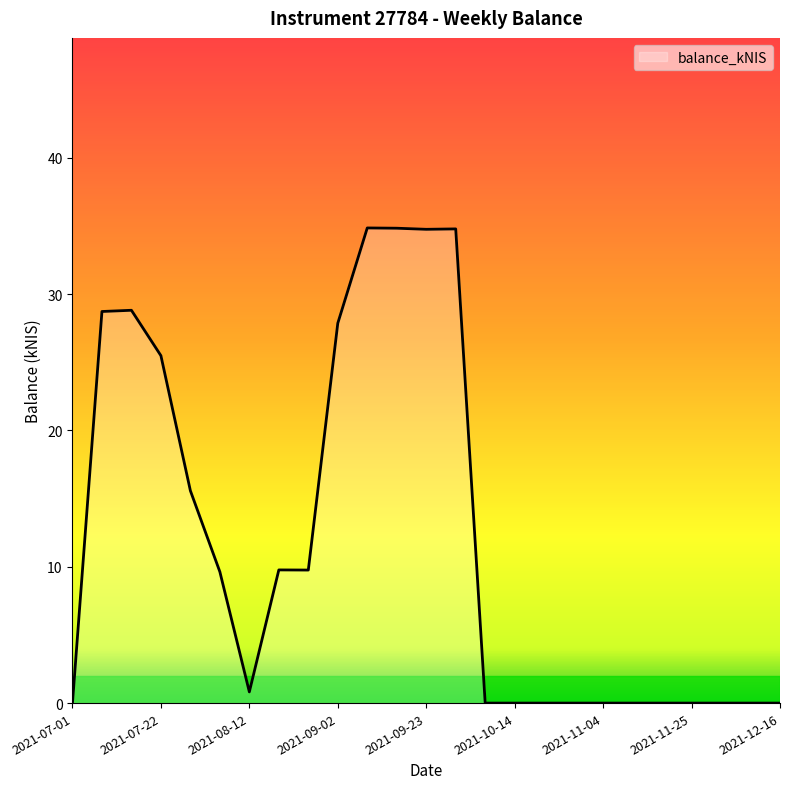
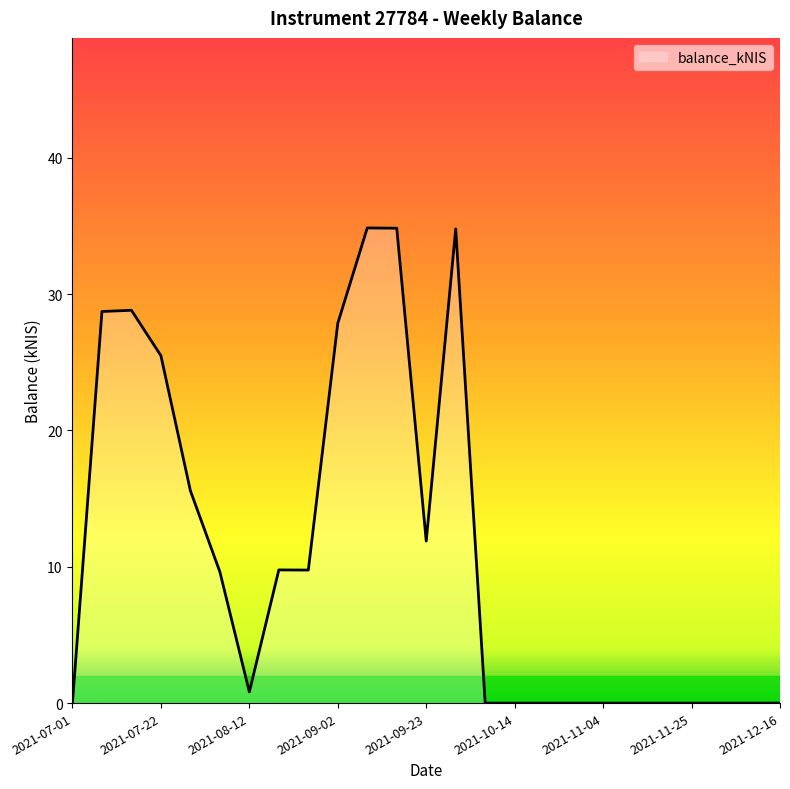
2021-09-23: 34.8 -> 11.9
